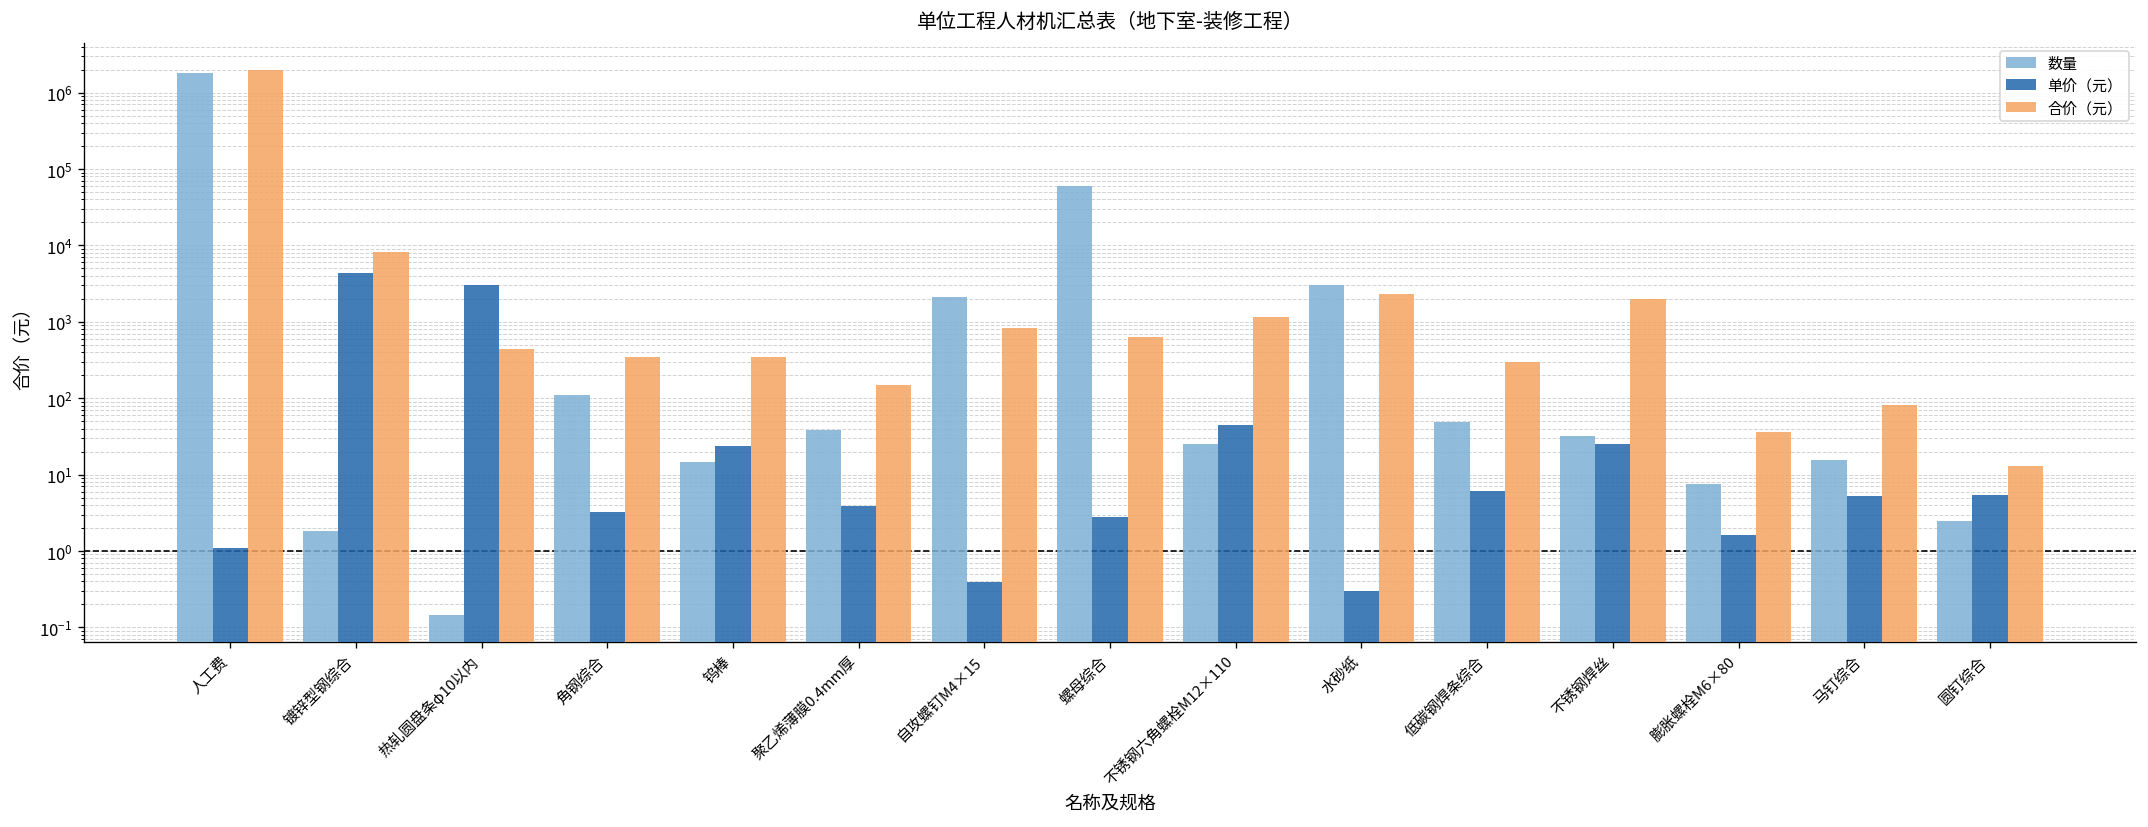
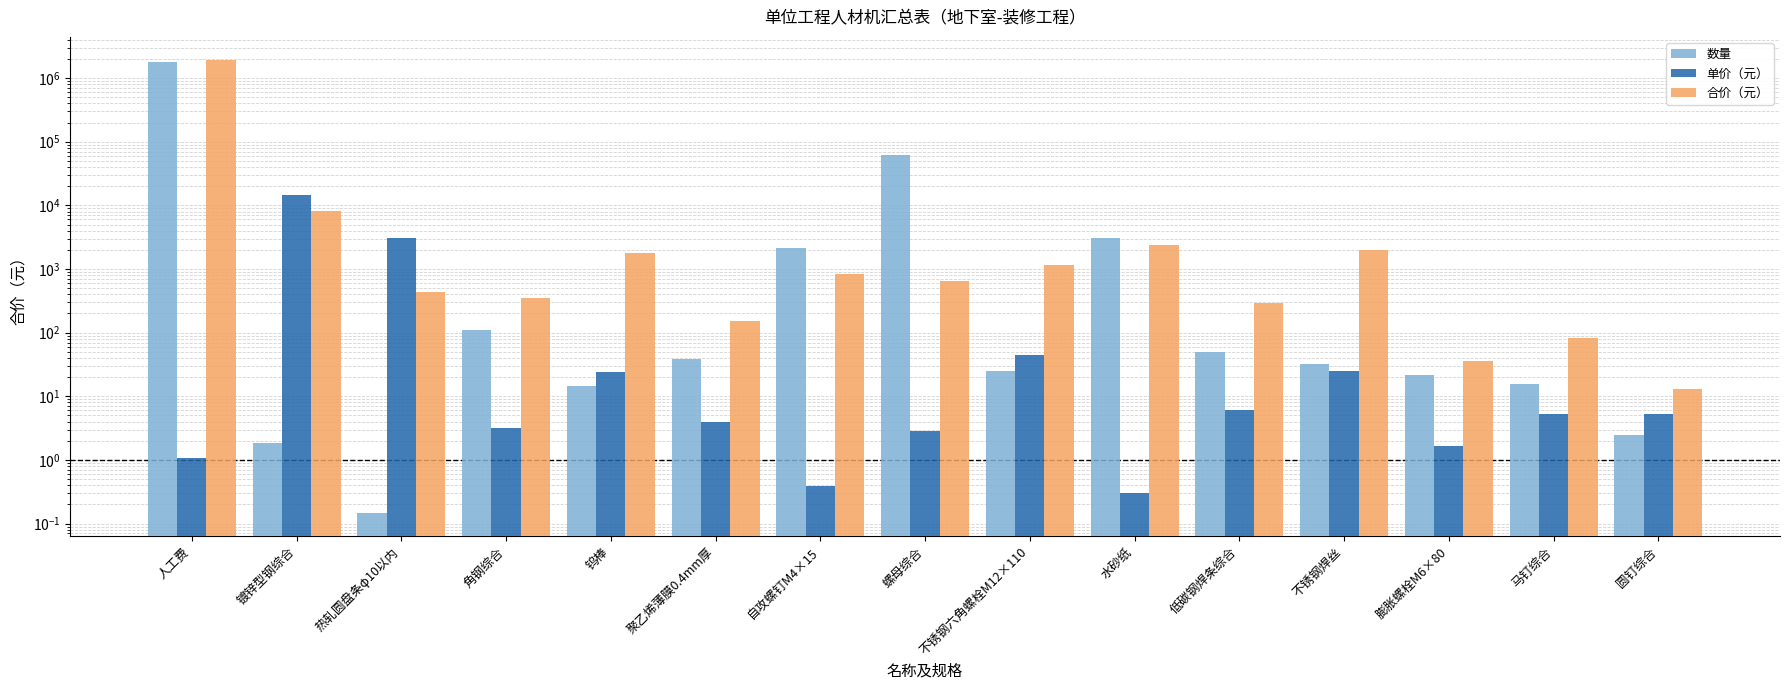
单价（元）, 镀锌型钢综合: 4000 -> 14000
合价（元）, 钨棒: 300 -> 1800
数量, 膨胀螺栓M6×80: 7 -> 22
